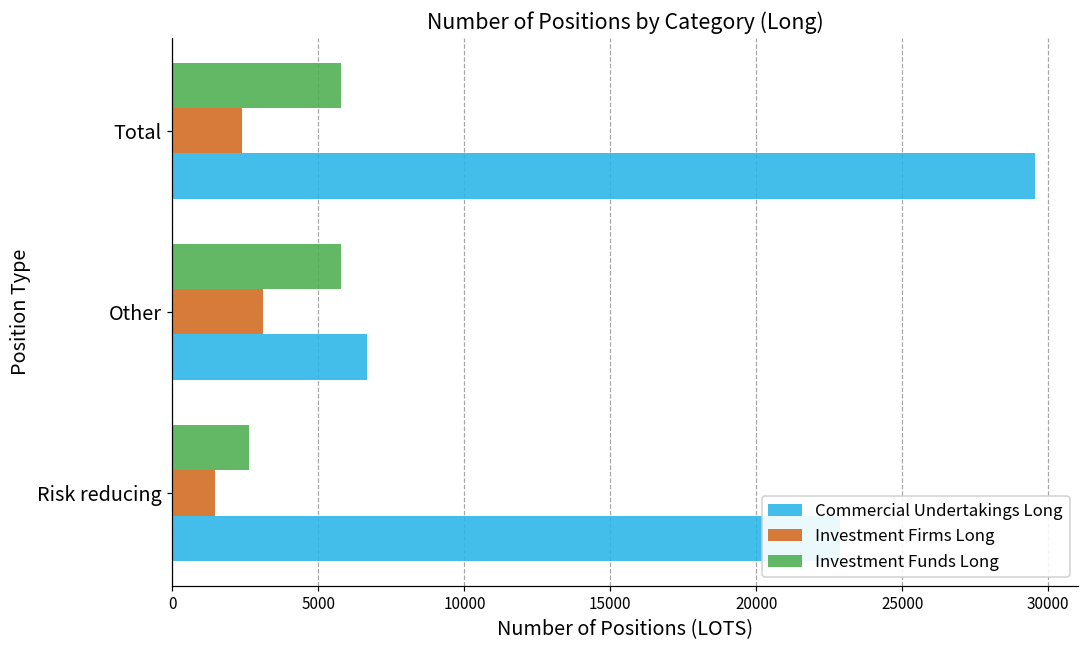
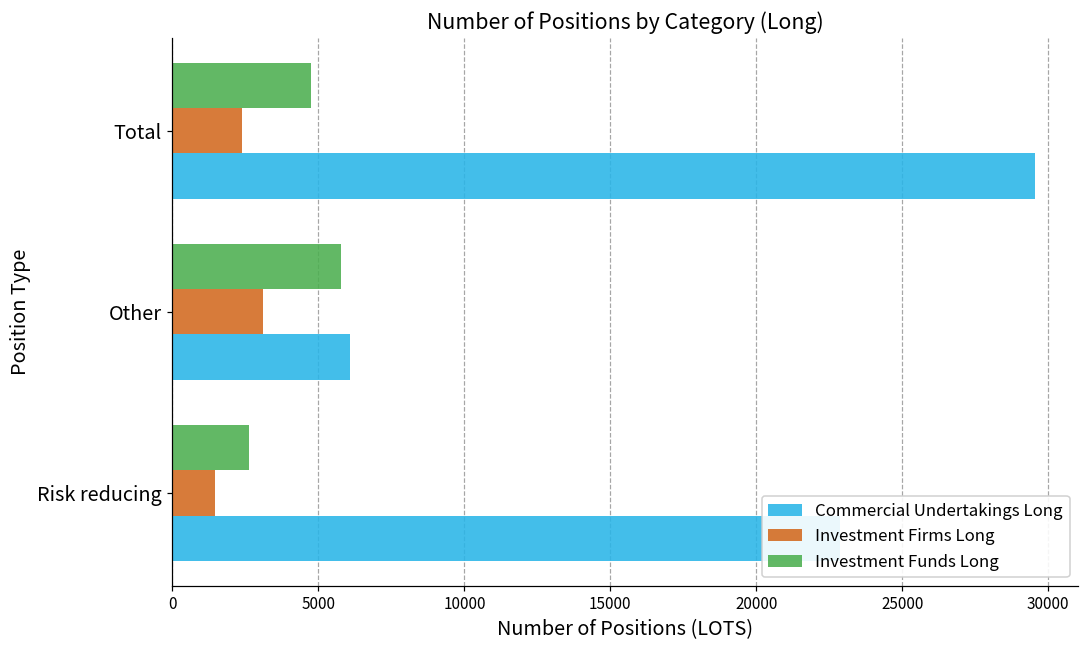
Investment Funds Long, Total: 5800 -> 4700
Commercial Undertakings Long, Other: 6700 -> 6100
